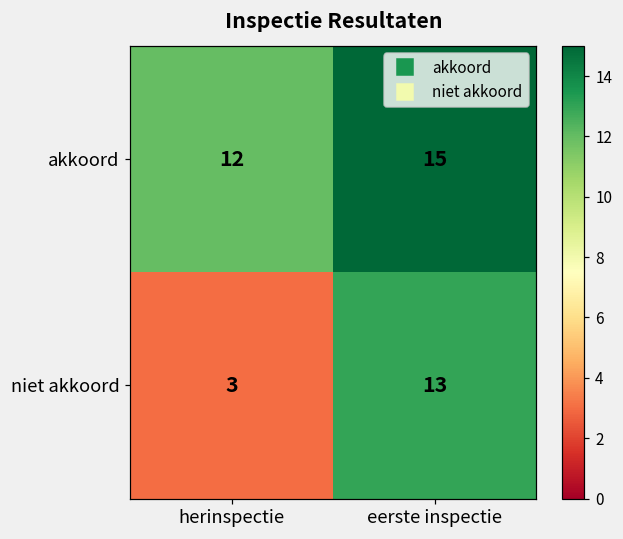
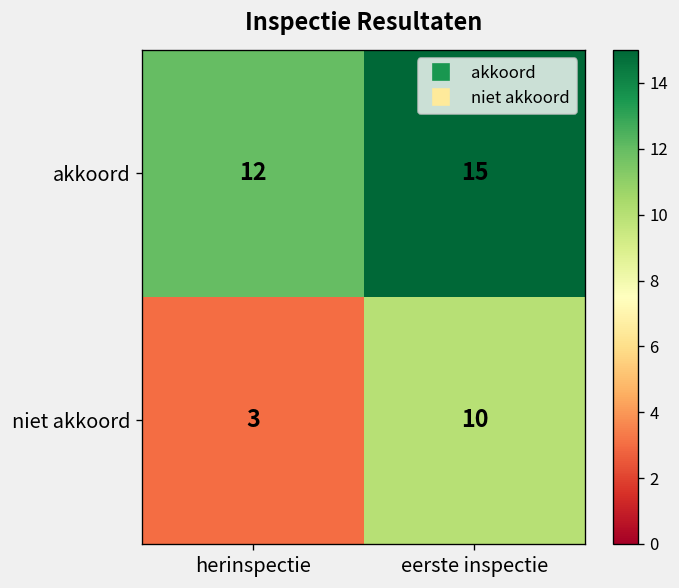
niet akkoord, eerste inspectie: 13 -> 10
